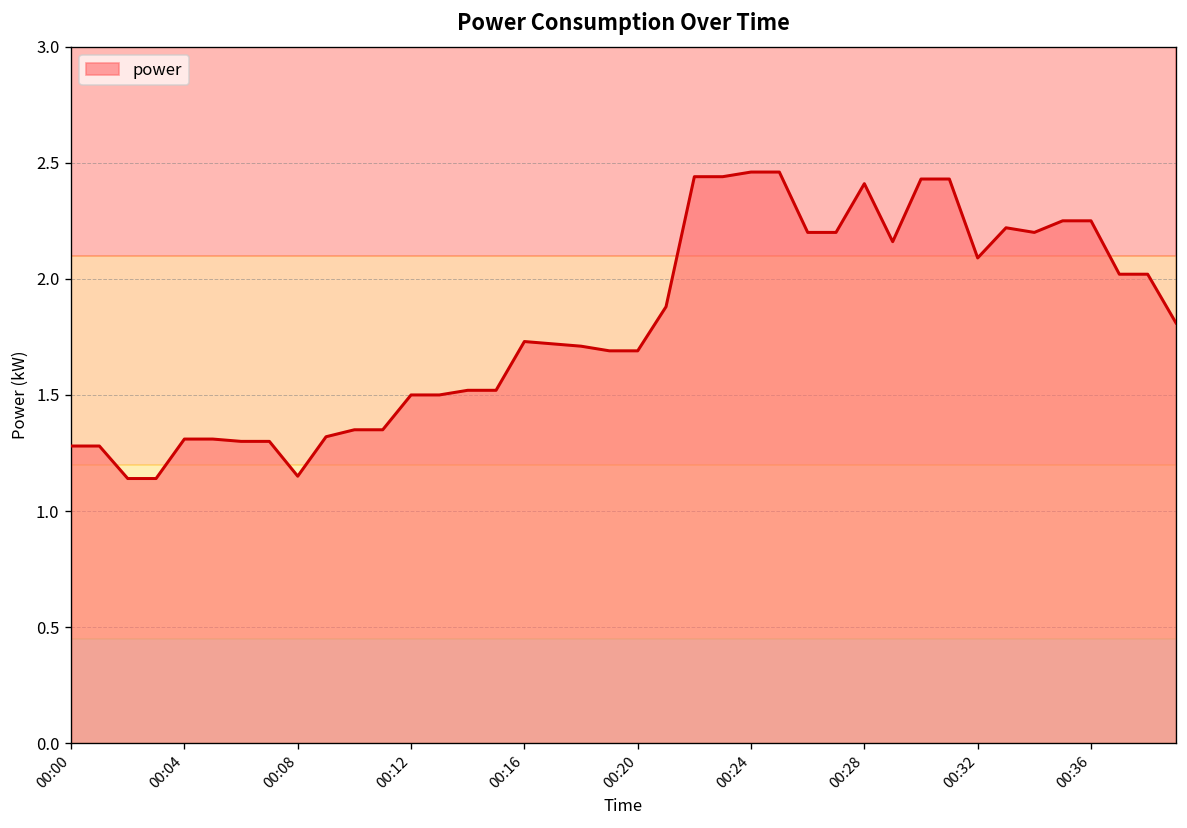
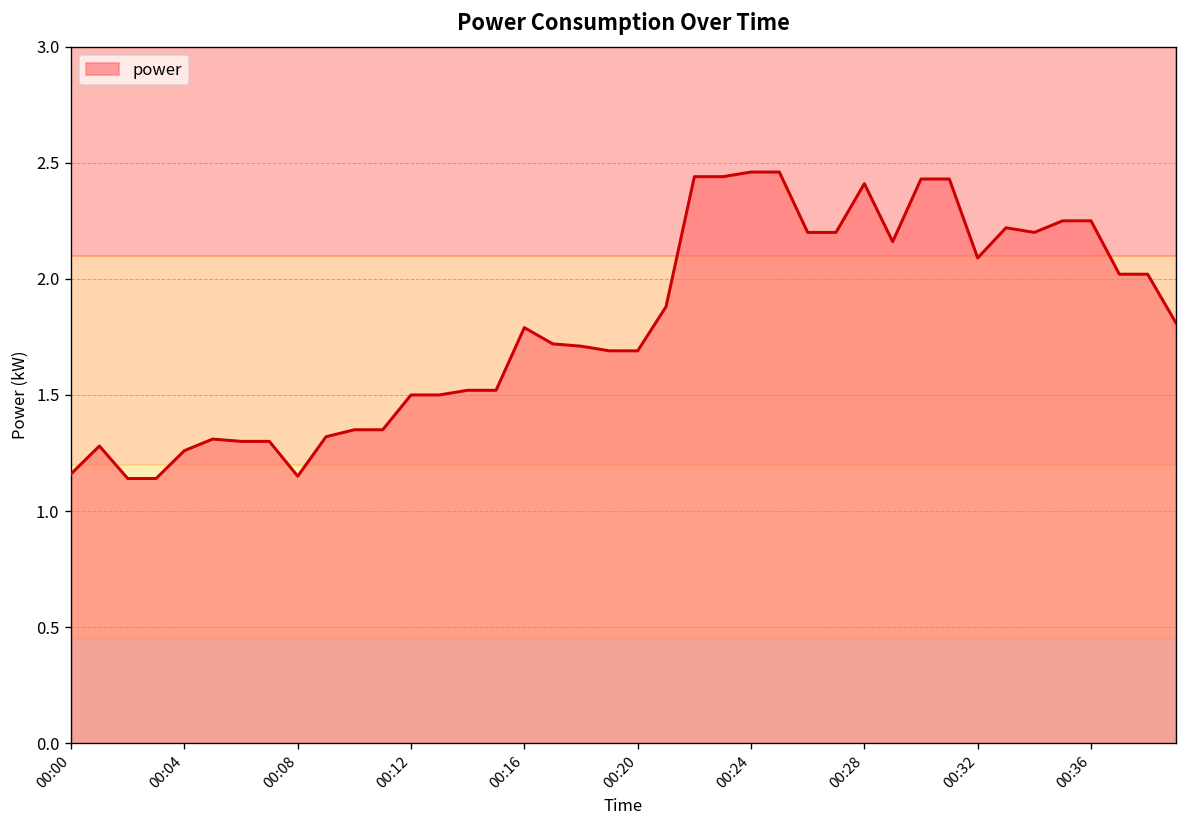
00:00: 1.28 -> 1.16
00:04: 1.31 -> 1.26
00:16: 1.73 -> 1.79
